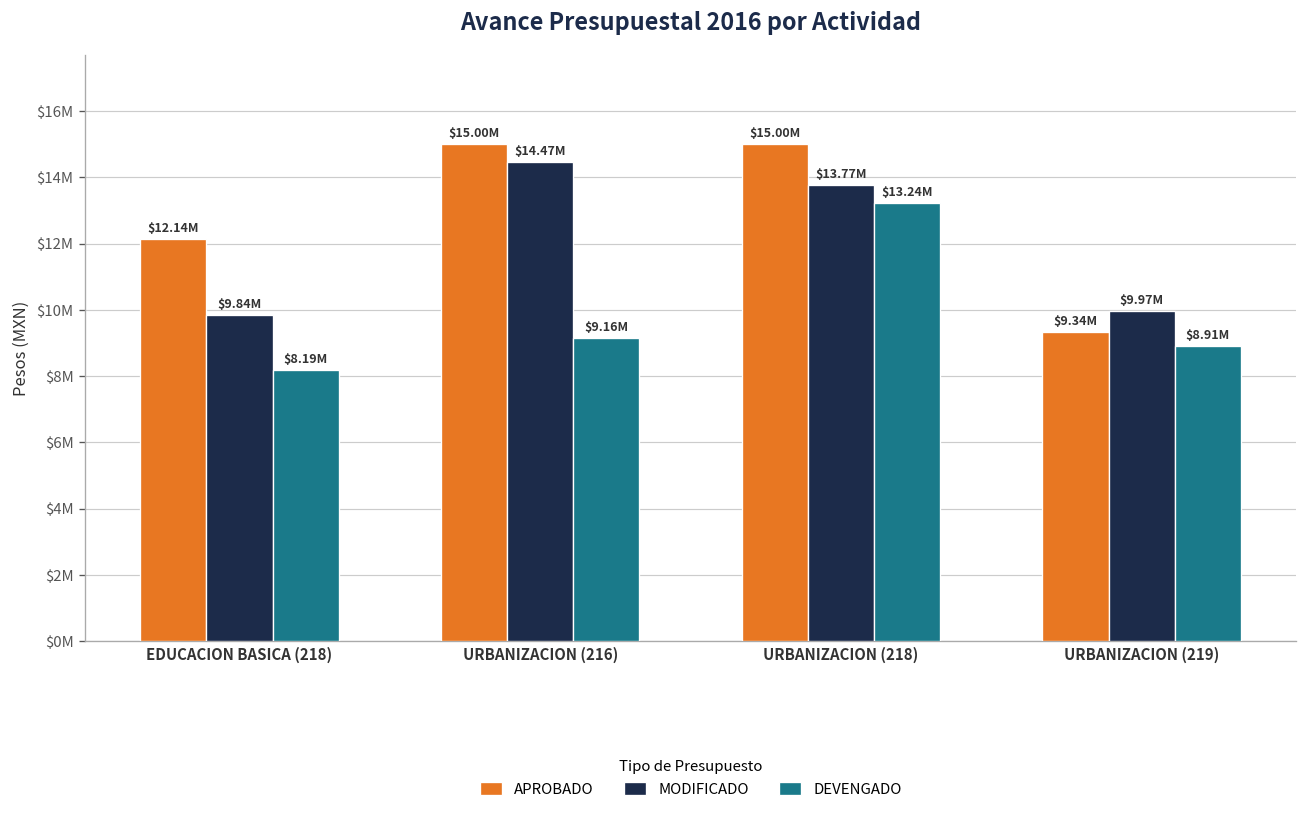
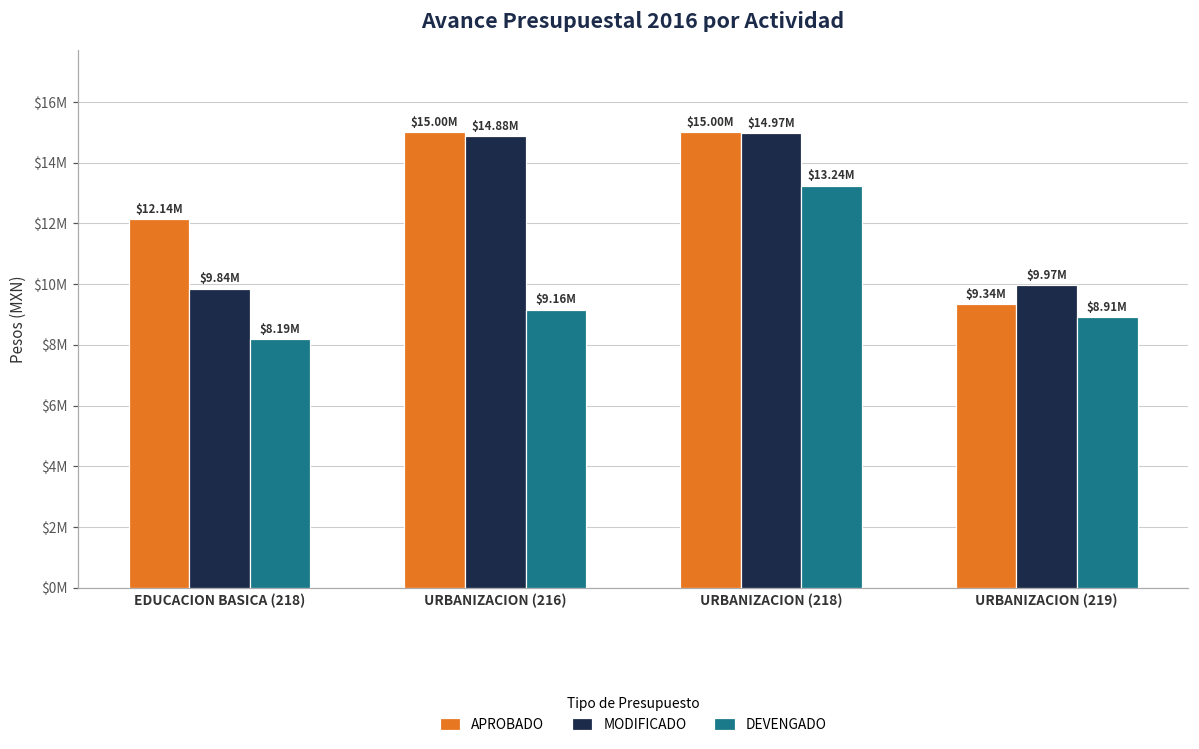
MODIFICADO, URBANIZACION (216): $14.47M -> $14.88M
MODIFICADO, URBANIZACION (218): $13.77M -> $14.97M
